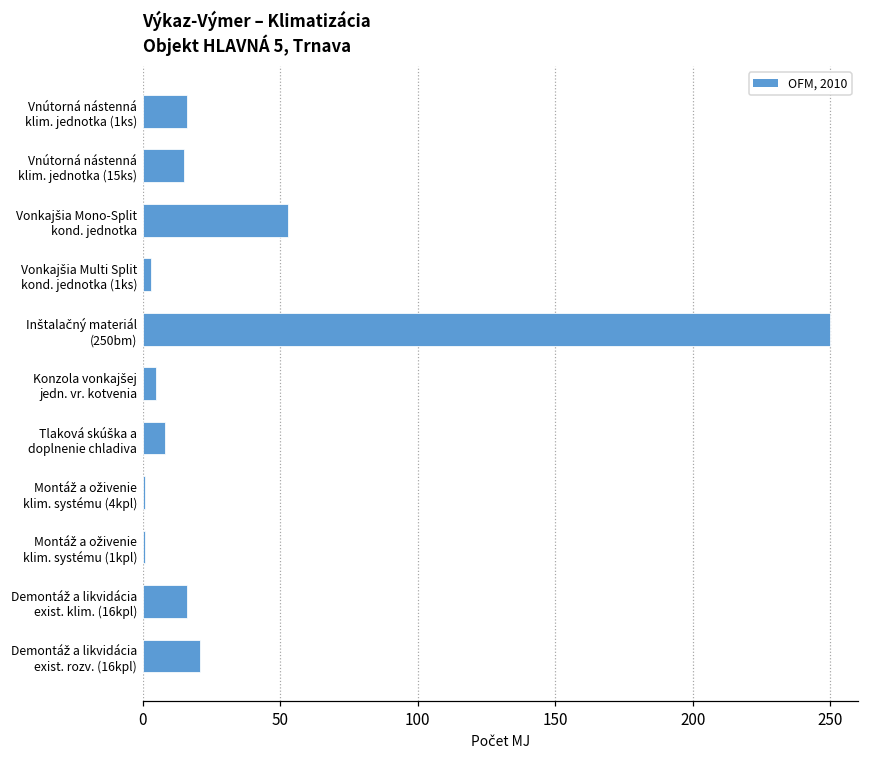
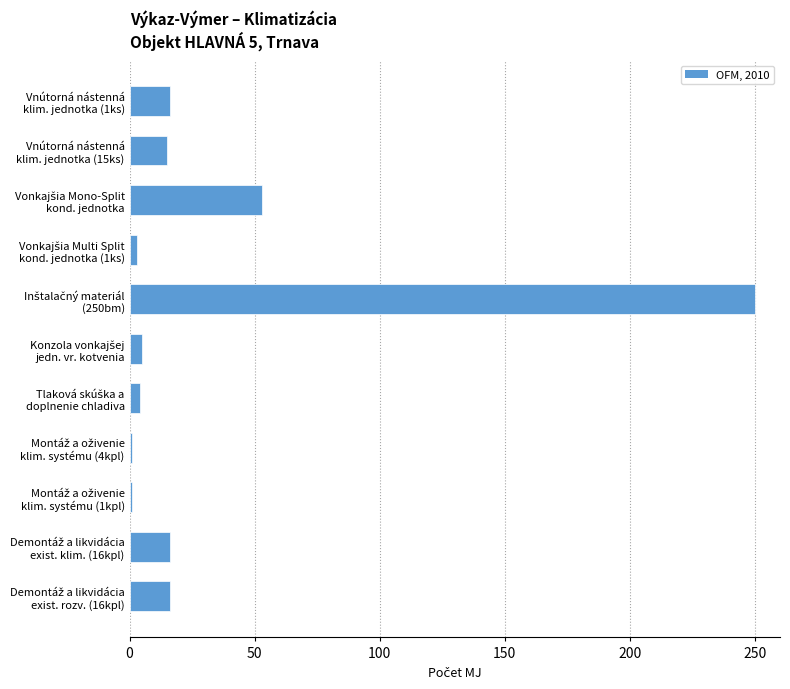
Tlaková skúška a doplnenie chladiva: 8 -> 4
Demontáž a likvidácia exist. rozv. (16kpl): 21 -> 16
